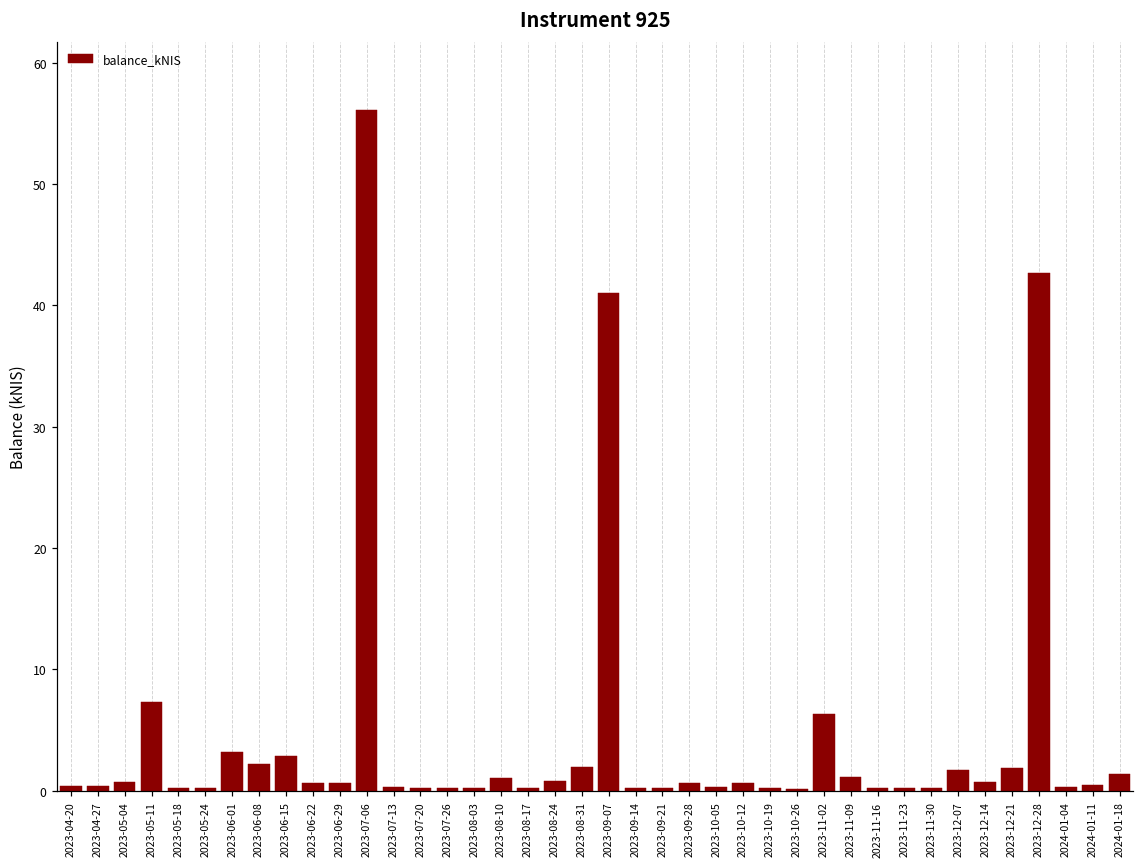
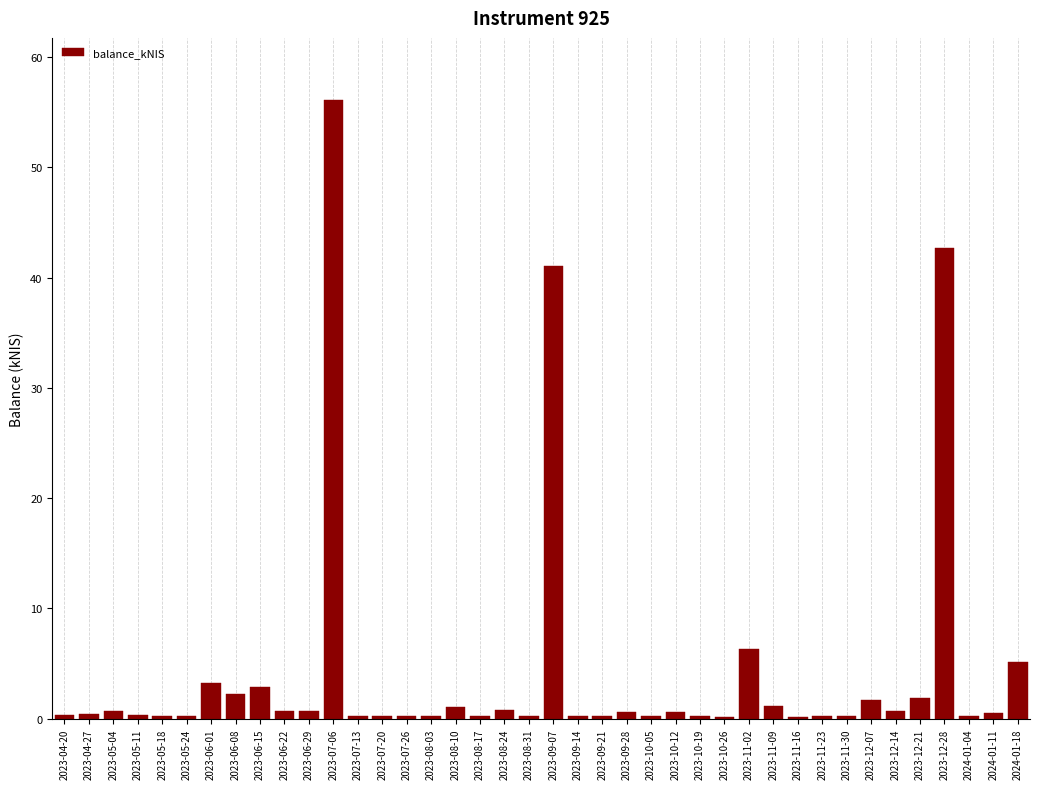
2023-05-11: 7.3 -> 0.4
2023-08-31: 1.9 -> 0.2
2024-01-18: 1.3 -> 5.2
